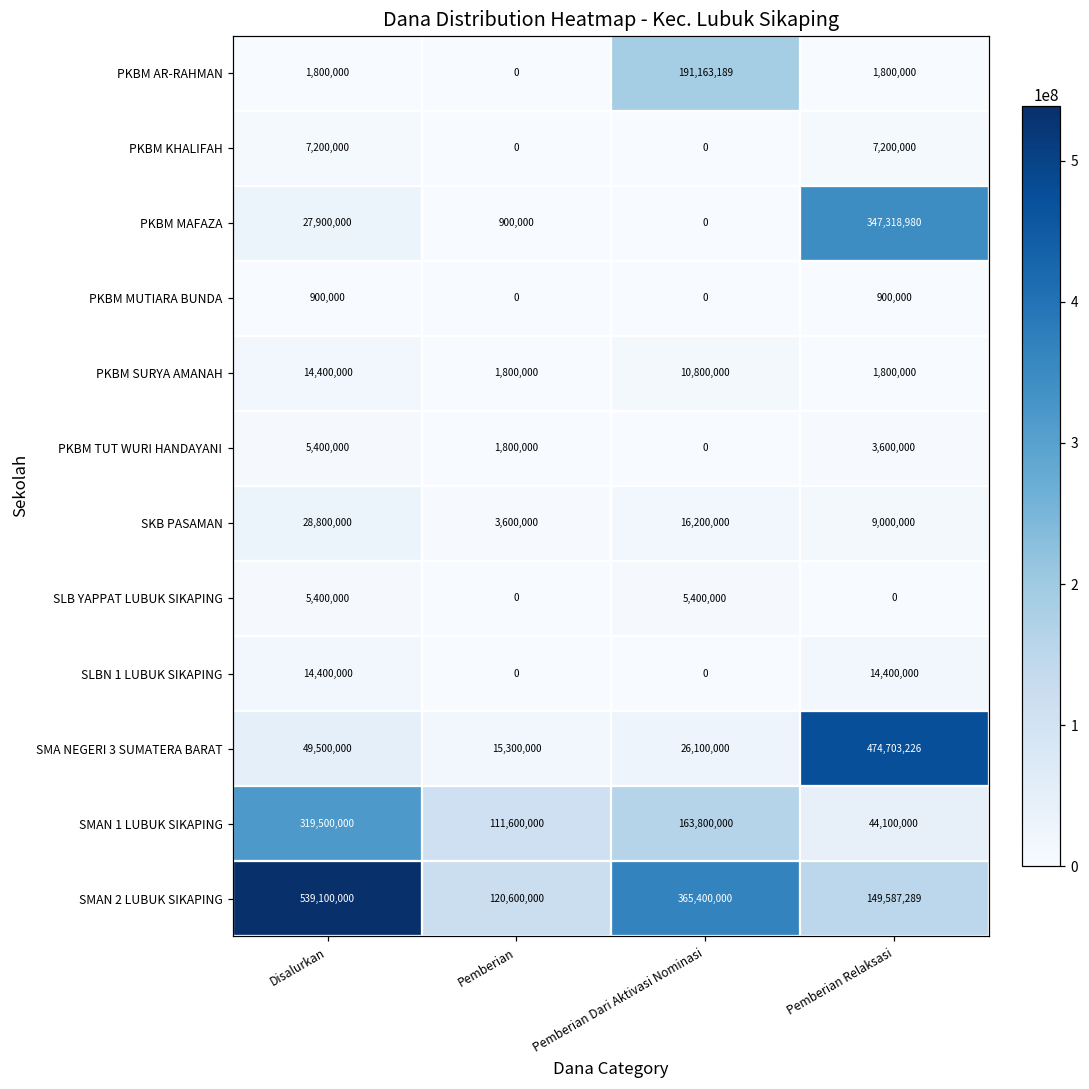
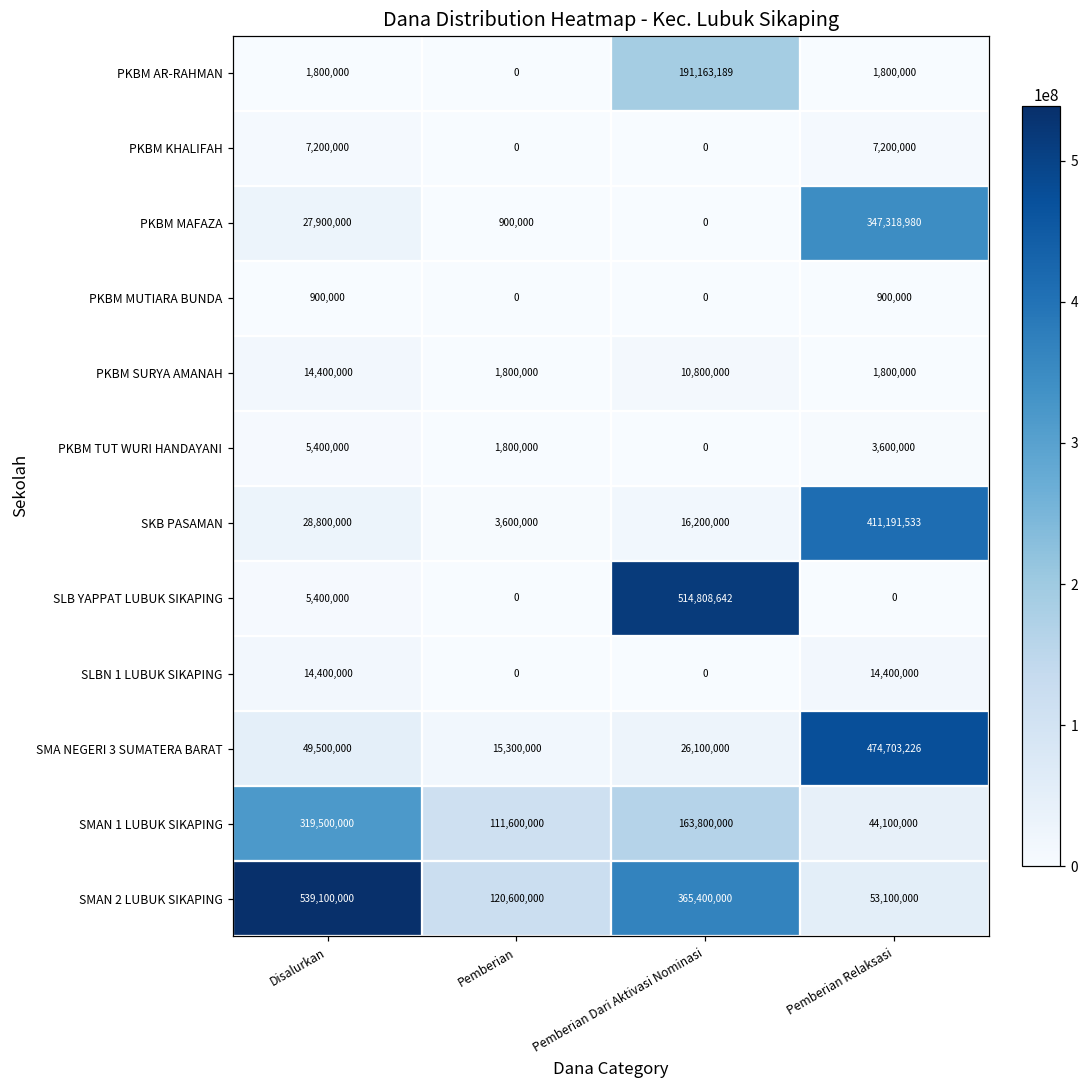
SKB PASAMAN, Pemberian Relaksasi: 9,000,000 -> 411,191,533
SLB YAPPAT LUBUK SIKAPING, Pemberian Dari Aktivasi Nominasi: 5,400,000 -> 514,808,642
SMAN 2 LUBUK SIKAPING, Pemberian Relaksasi: 149,587,289 -> 53,100,000
